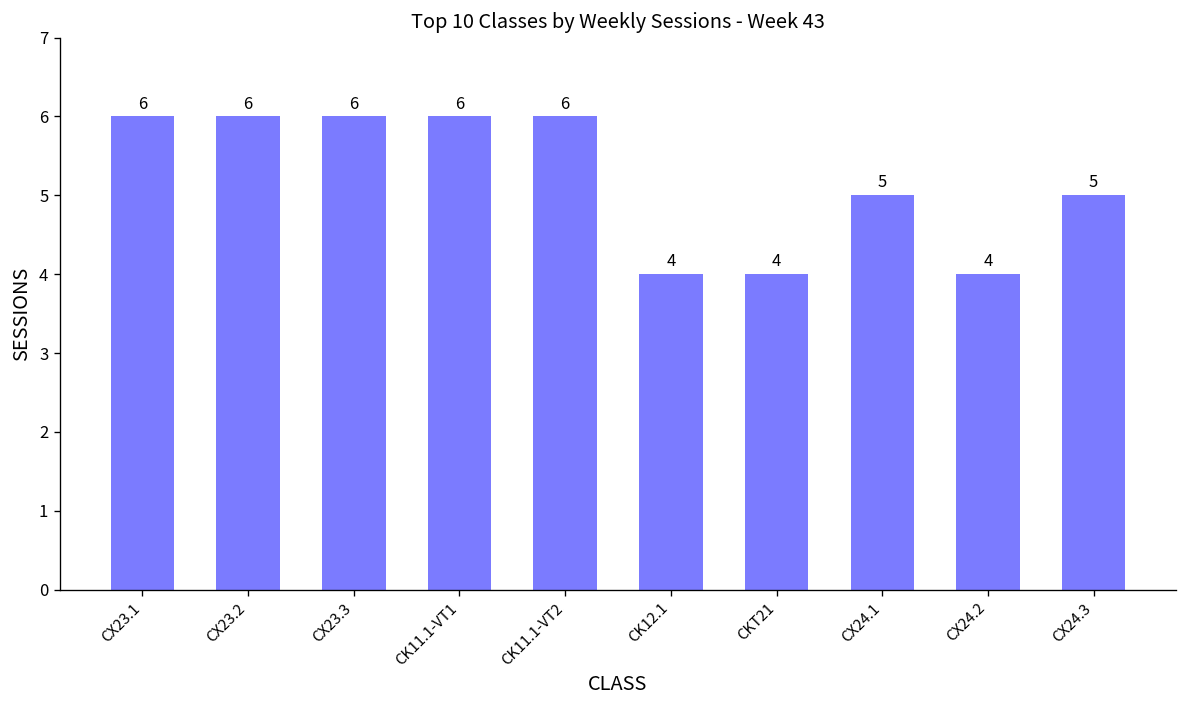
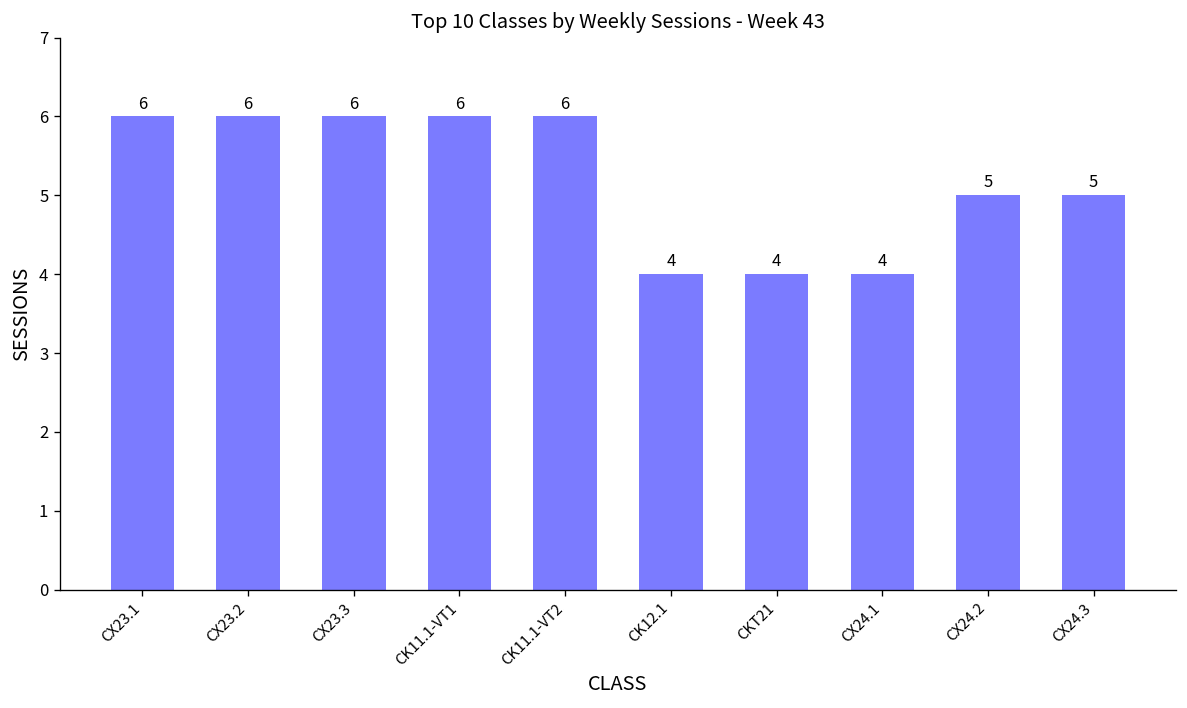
CX24.1: 5 -> 4
CX24.2: 4 -> 5
